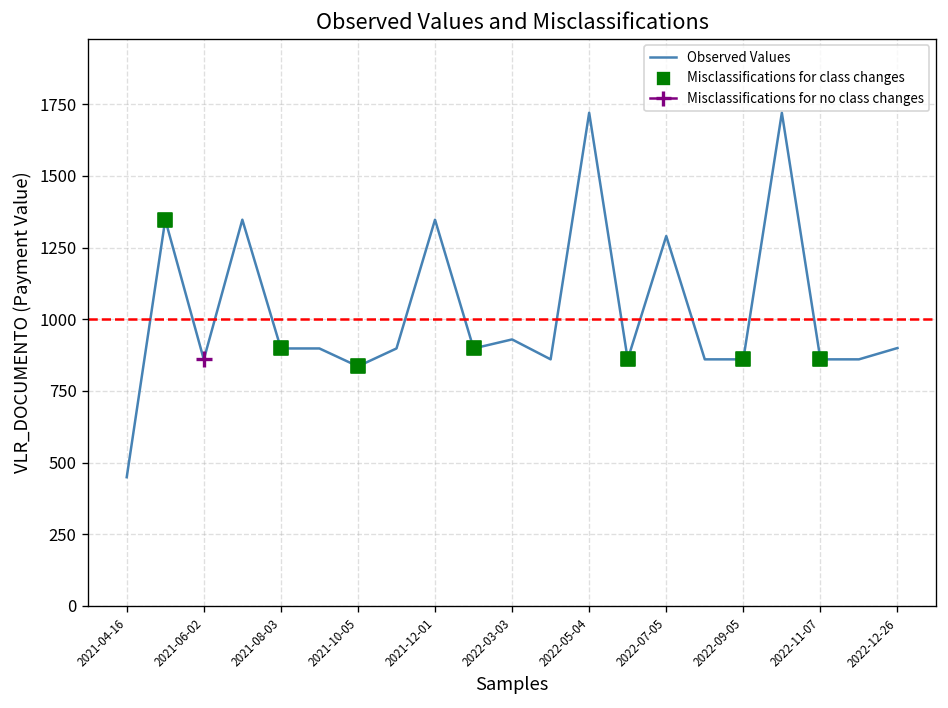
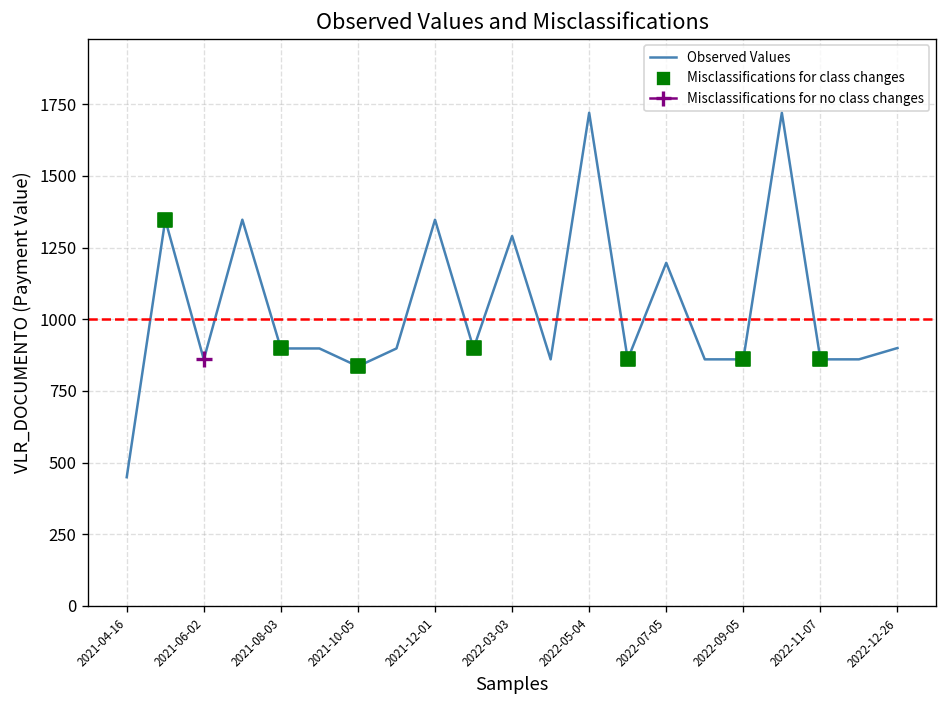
Observed Values, 2022-03-03: 930 -> 1290
Observed Values, 2022-07-05: 1290 -> 1200
